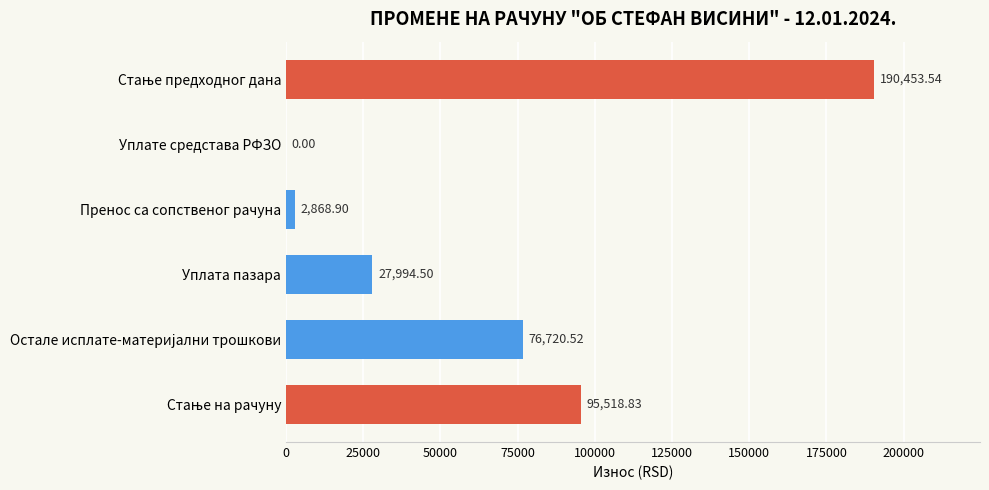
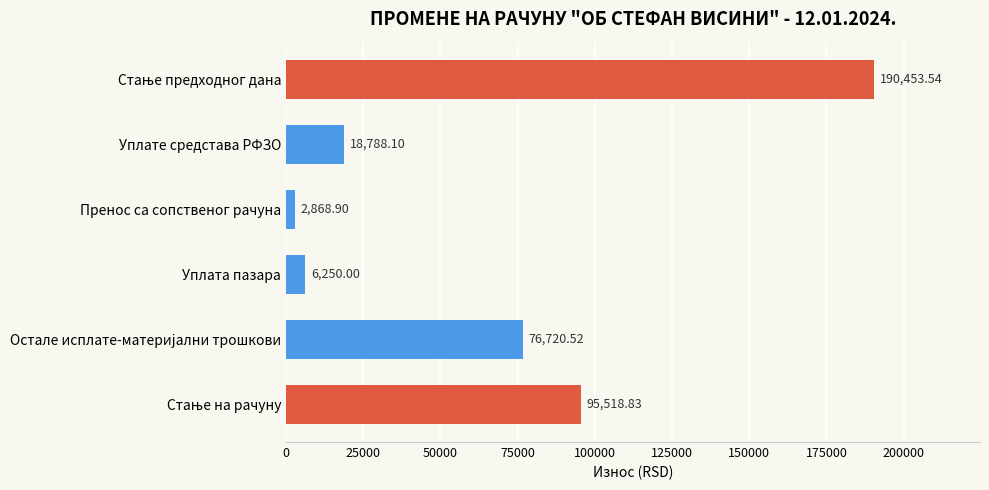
Уплате средстава РФЗО: 0.00 -> 18,788.10
Уплата пазара: 27,994.50 -> 6,250.00
